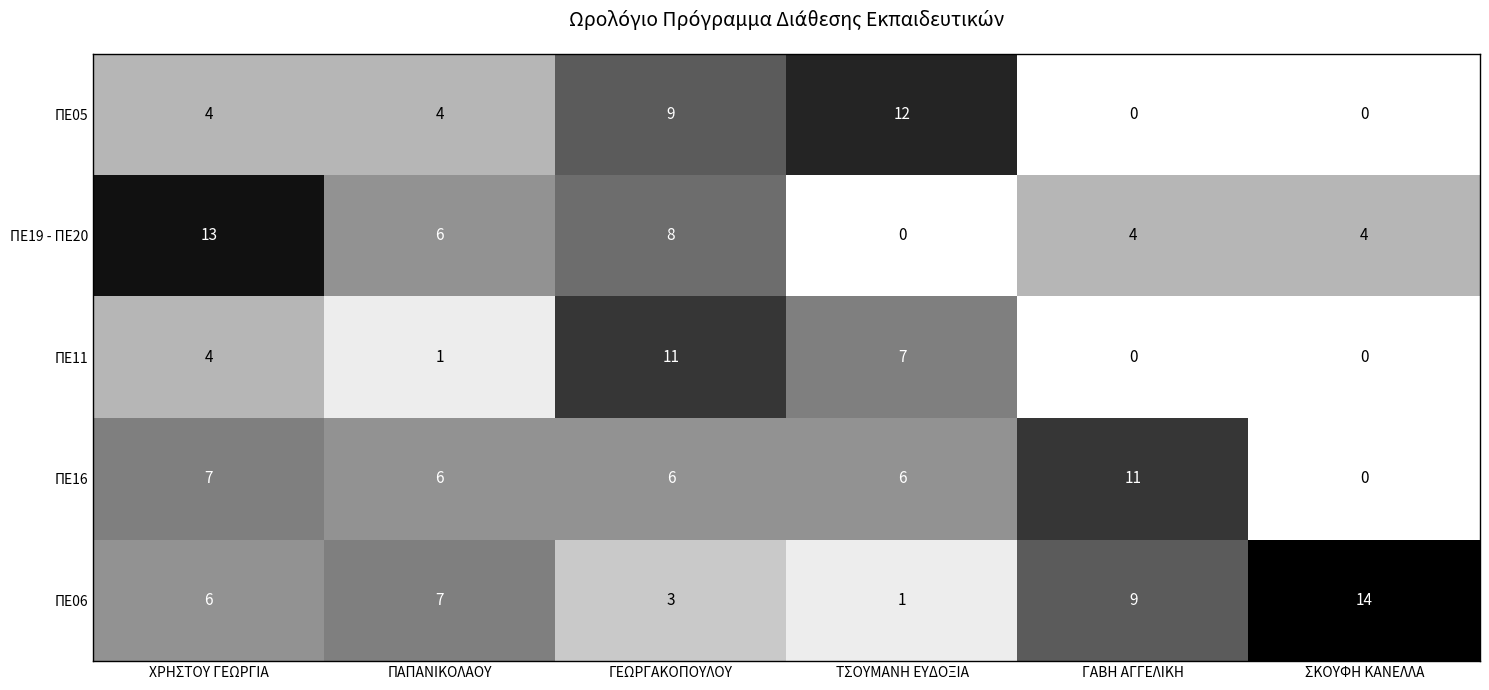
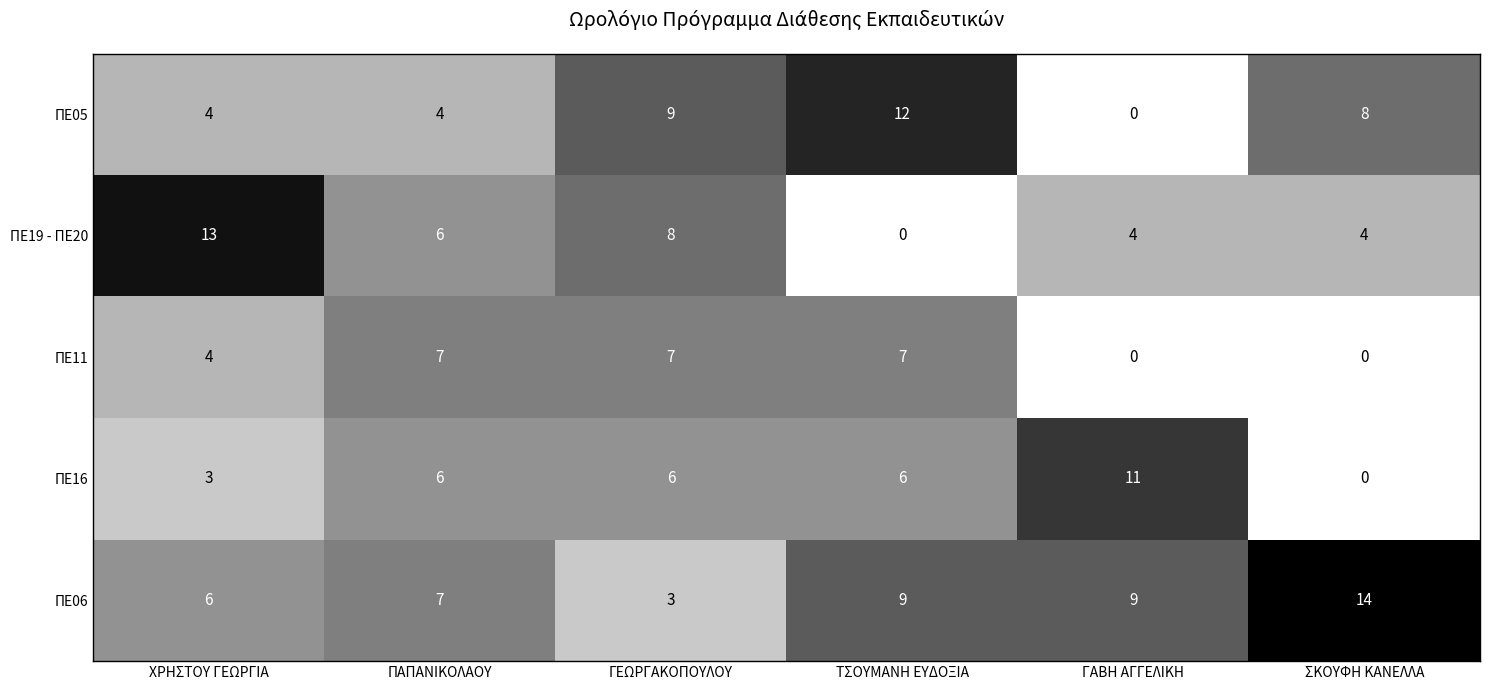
ΠΕ05, ΣΚΟΥΦΗ ΚΑΝΕΛΛΑ: 0 -> 8
ΠΕ11, ΠΑΠΑΝΙΚΟΛΑΟΥ: 1 -> 7
ΠΕ11, ΓΕΩΡΓΑΚΟΠΟΥΛΟΥ: 11 -> 7
ΠΕ16, ΧΡΗΣΤΟΥ ΓΕΩΡΓΙΑ: 7 -> 3
ΠΕ06, ΤΣΟΥΜΑΝΗ ΕΥΔΟΞΙΑ: 1 -> 9
